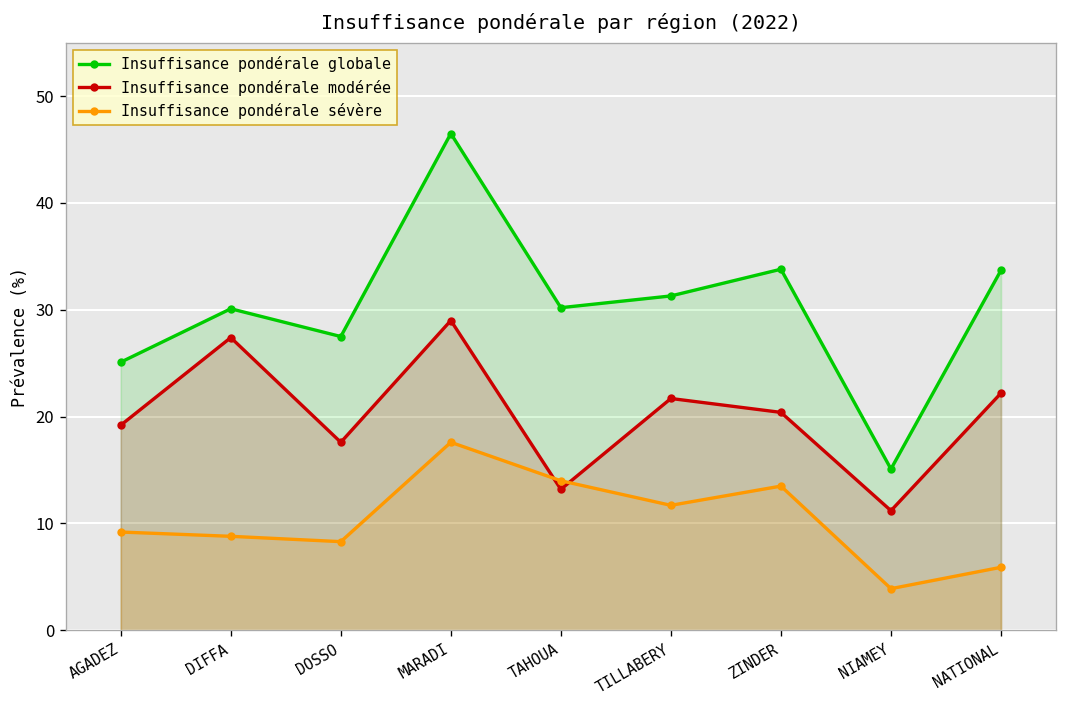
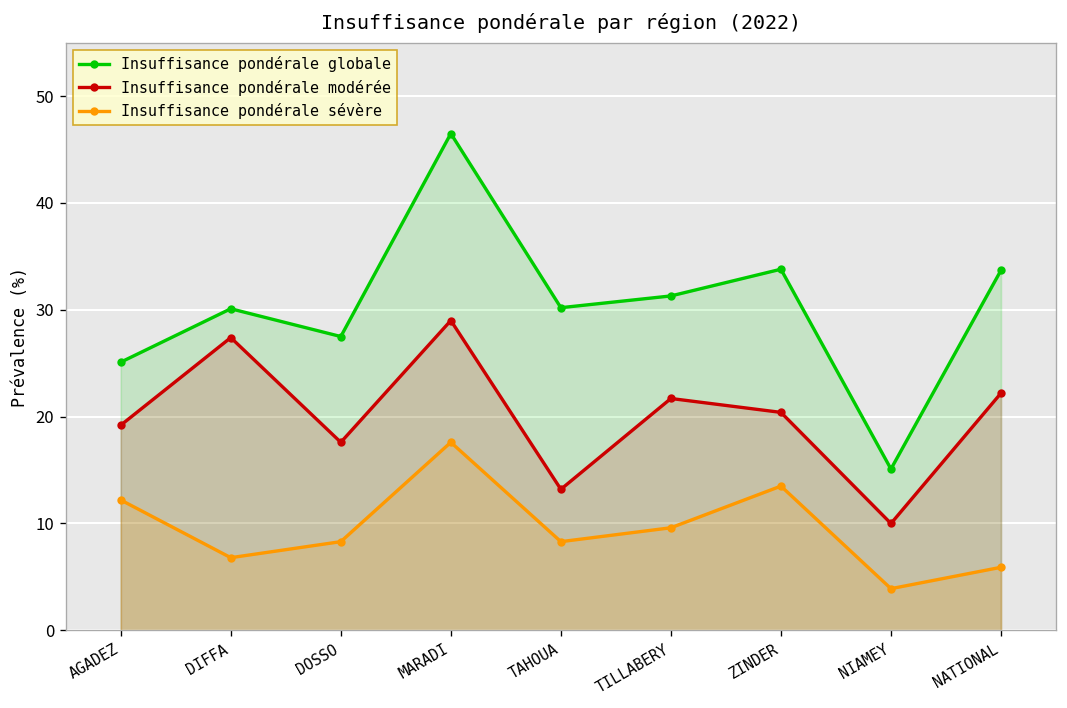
Insuffisance pondérale sévère, AGADEZ: 9 -> 12
Insuffisance pondérale sévère, DIFFA: 9 -> 7
Insuffisance pondérale sévère, TAHOUA: 14 -> 8
Insuffisance pondérale sévère, TILLABERY: 12 -> 10
Insuffisance pondérale modérée, NIAMEY: 11 -> 10
